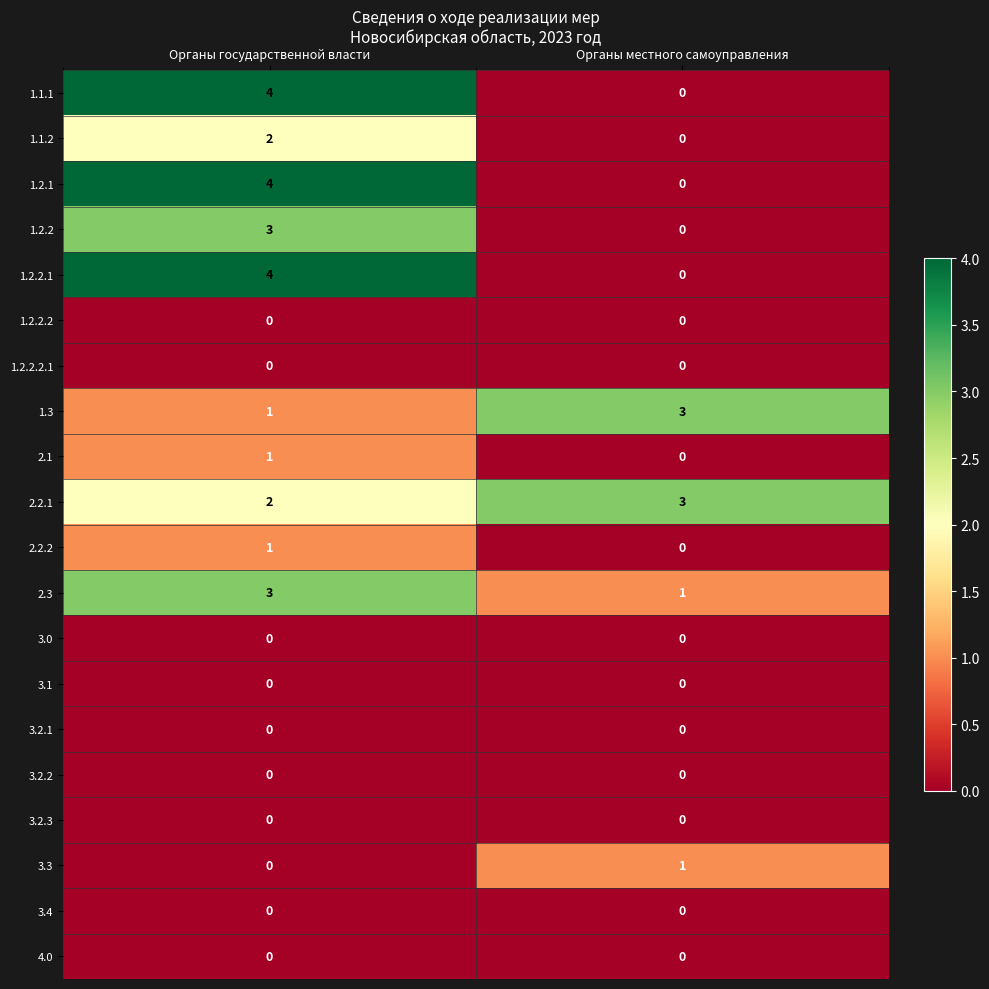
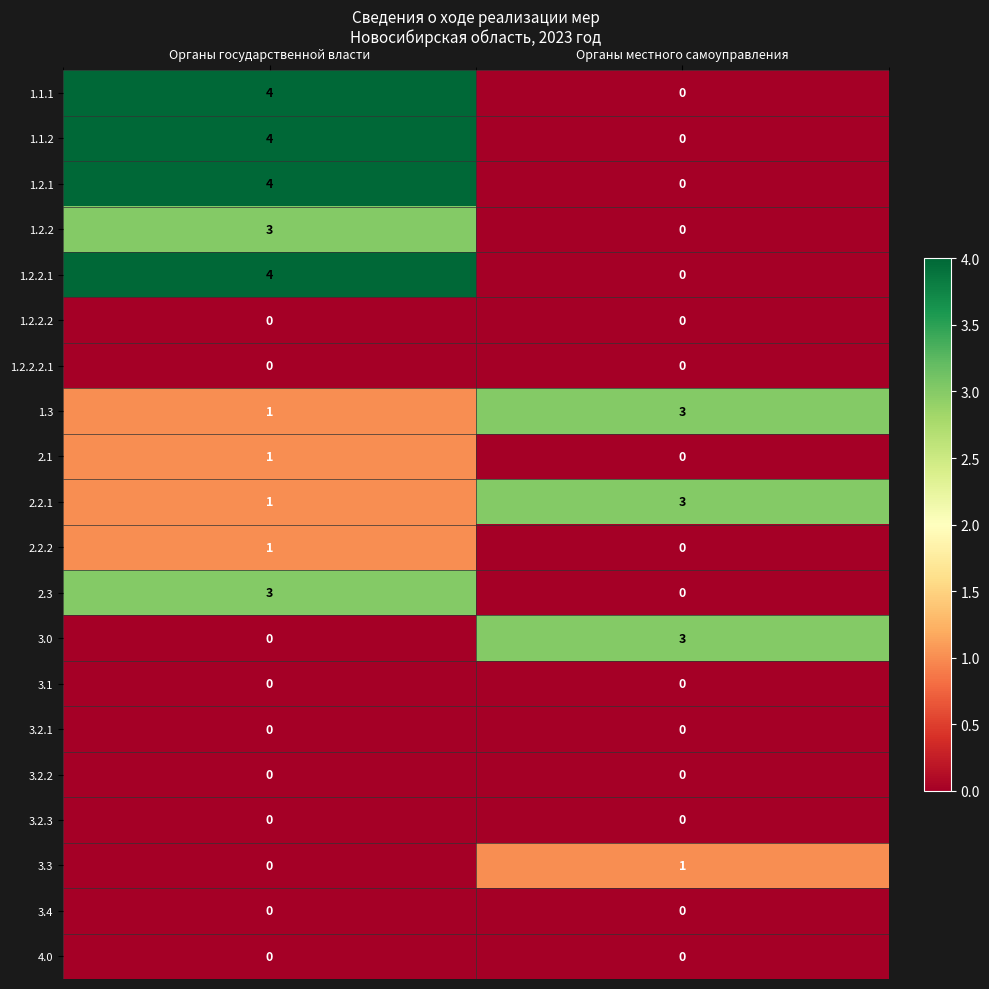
1.1.2, Органы государственной власти: 2 -> 4
2.2.1, Органы государственной власти: 2 -> 1
2.3, Органы местного самоуправления: 1 -> 0
3.0, Органы местного самоуправления: 0 -> 3
